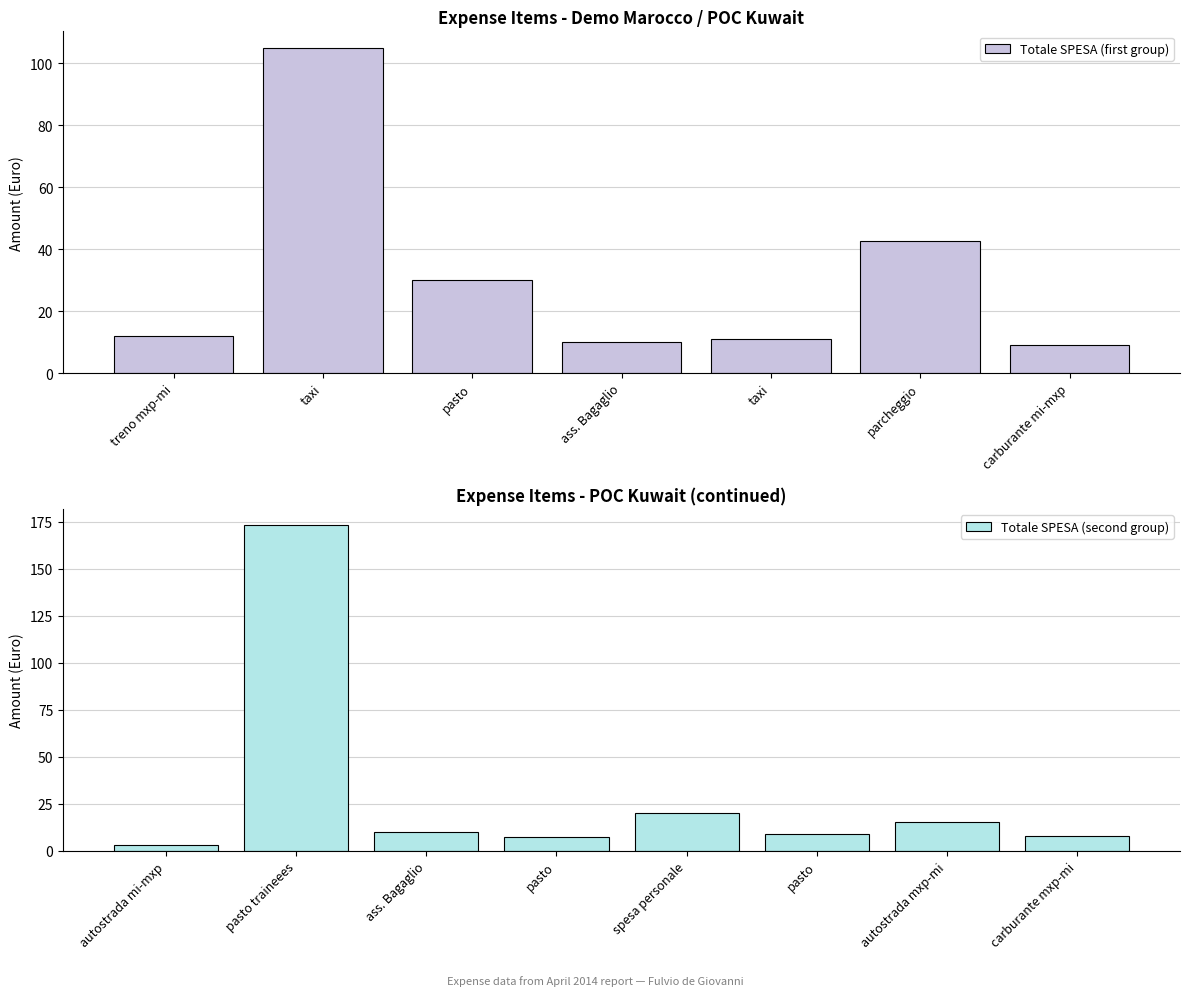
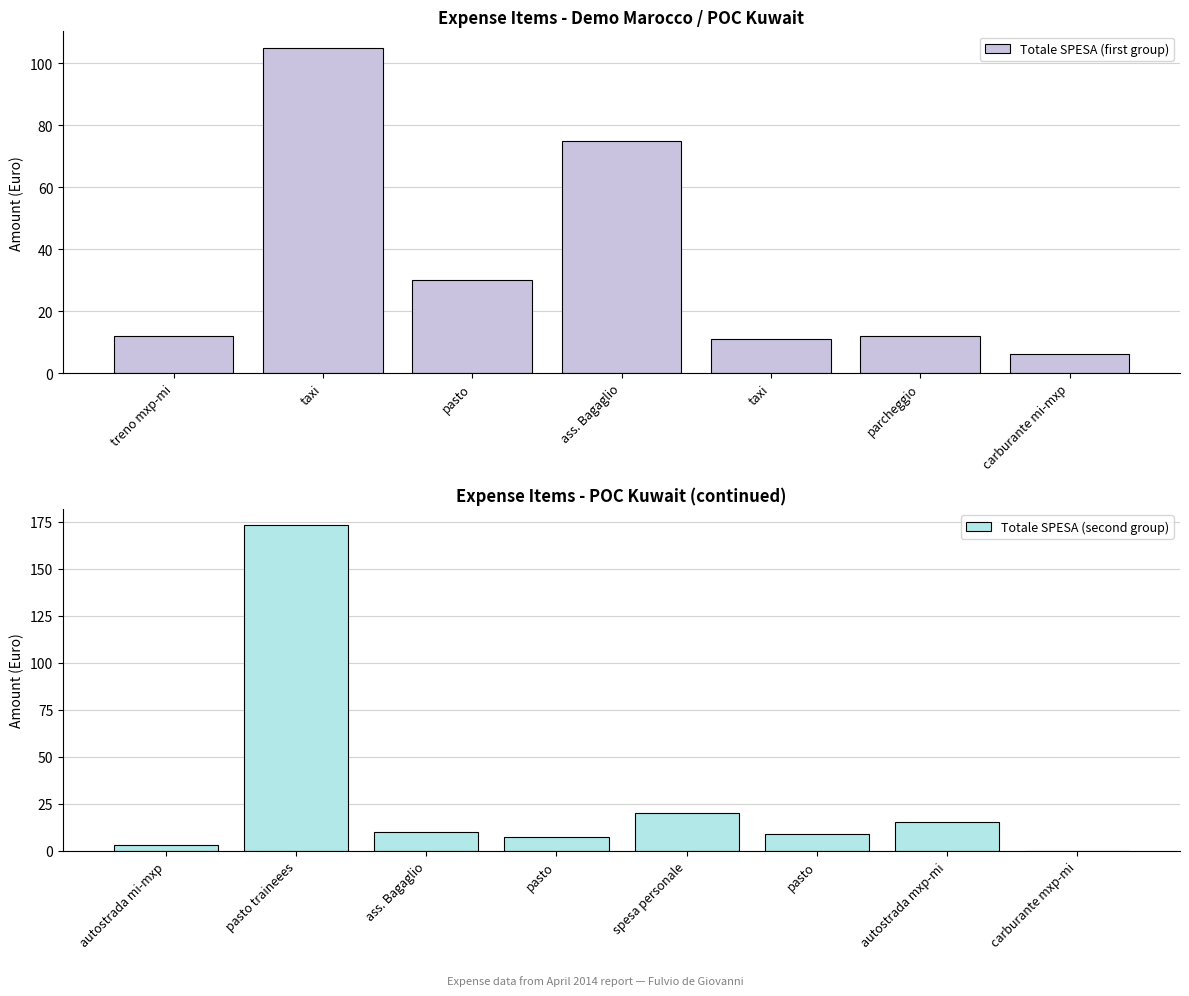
Expense Items - Demo Marocco / POC Kuwait, ass. Bagaglio: 10 -> 75
Expense Items - Demo Marocco / POC Kuwait, parcheggio: 43 -> 12
Expense Items - Demo Marocco / POC Kuwait, carburante mi-mxp: 9 -> 6
Expense Items - POC Kuwait (continued), carburante mxp-mi: 8 -> 0
